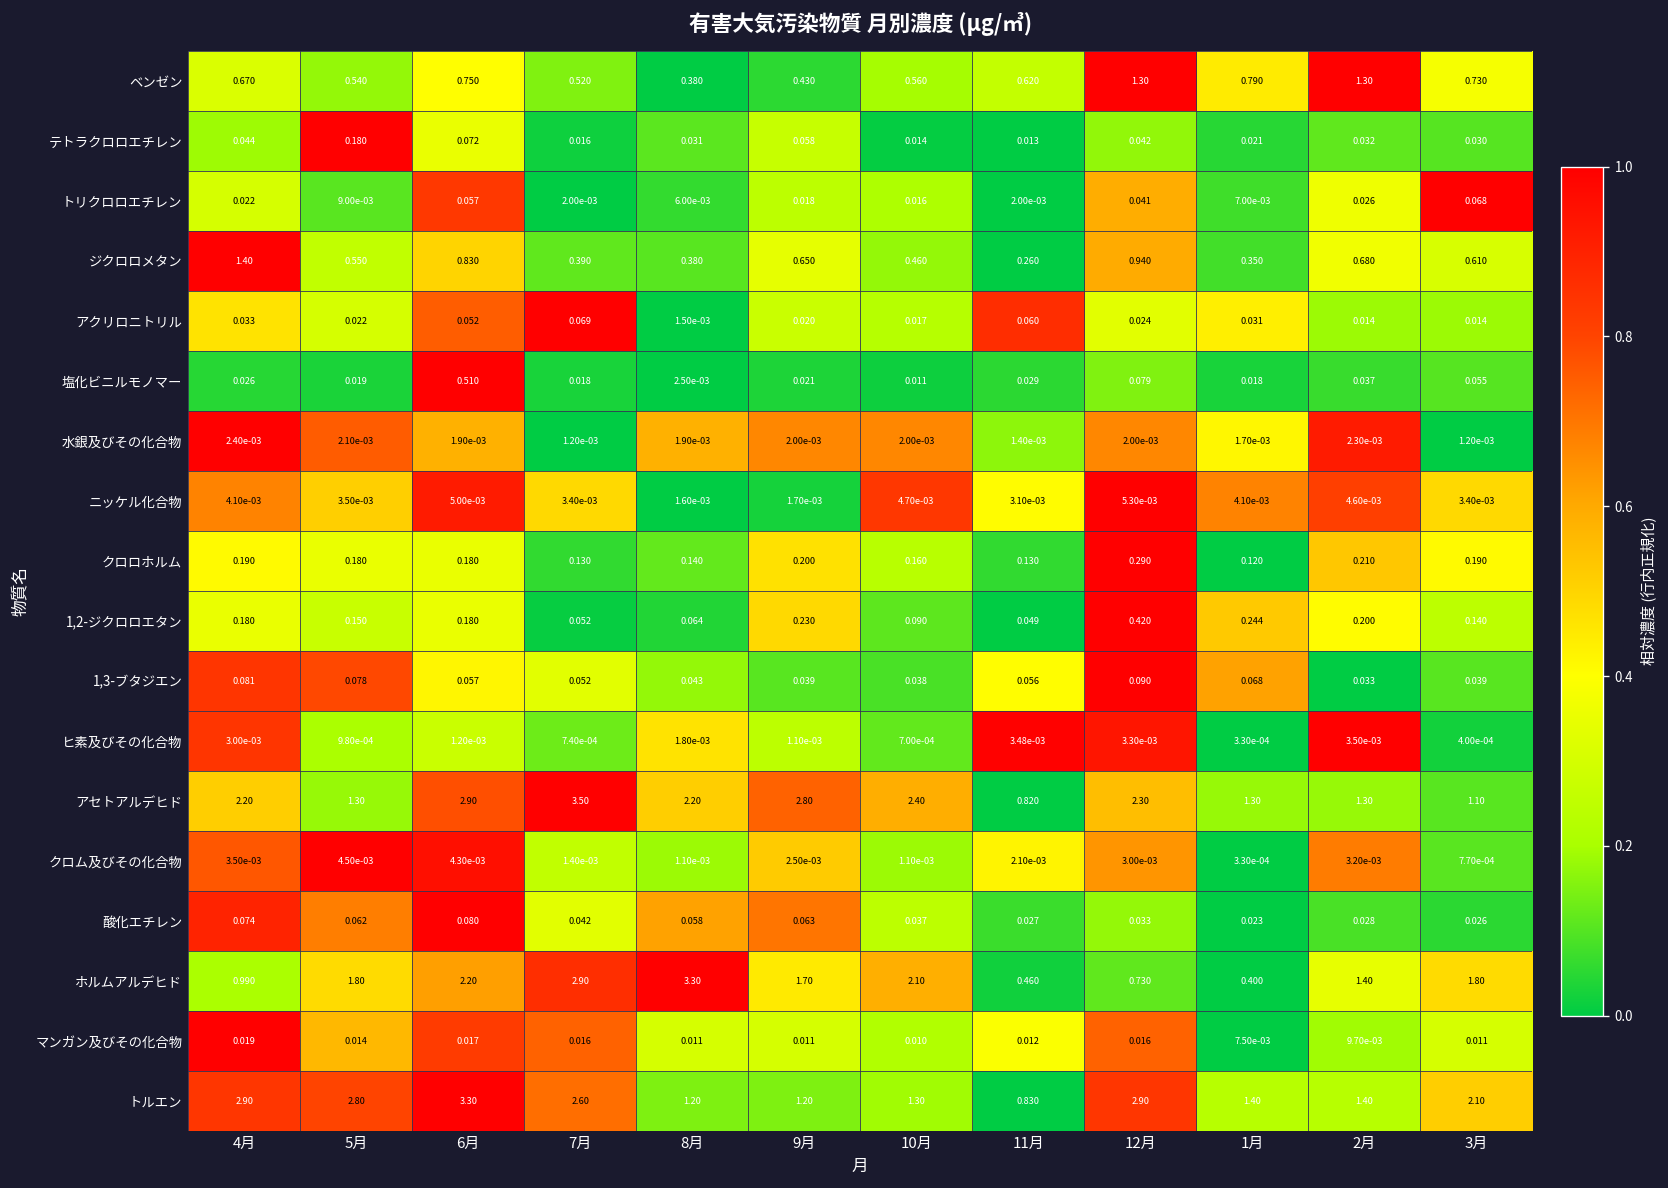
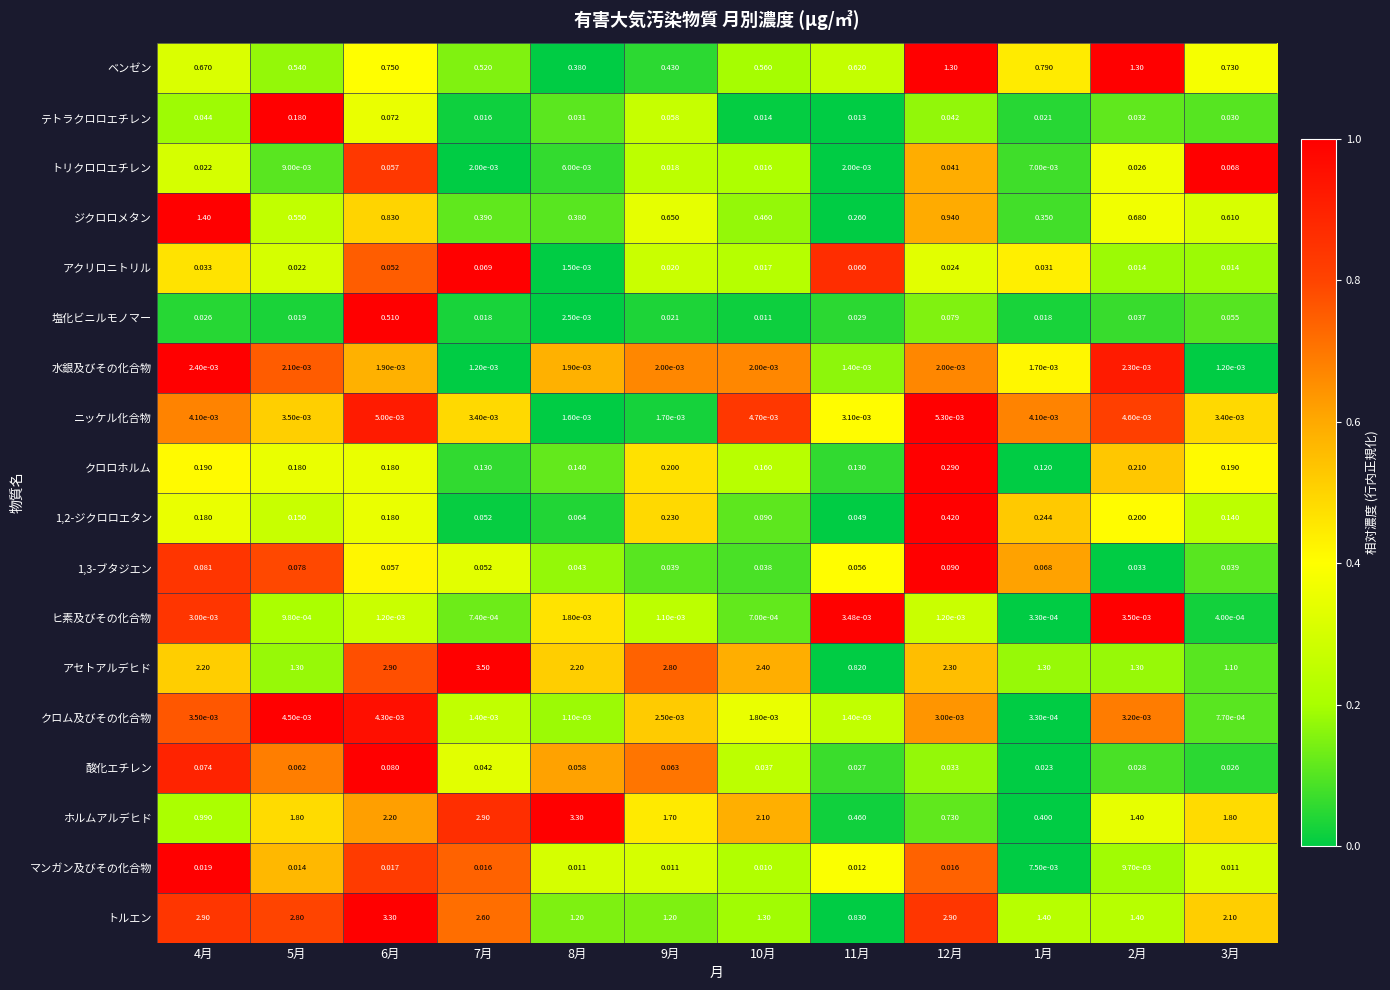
ヒ素及びその化合物, 12月: 3.30e-03 -> 1.20e-03
クロム及びその化合物, 10月: 1.10e-03 -> 1.80e-03
クロム及びその化合物, 11月: 2.10e-03 -> 1.40e-03
